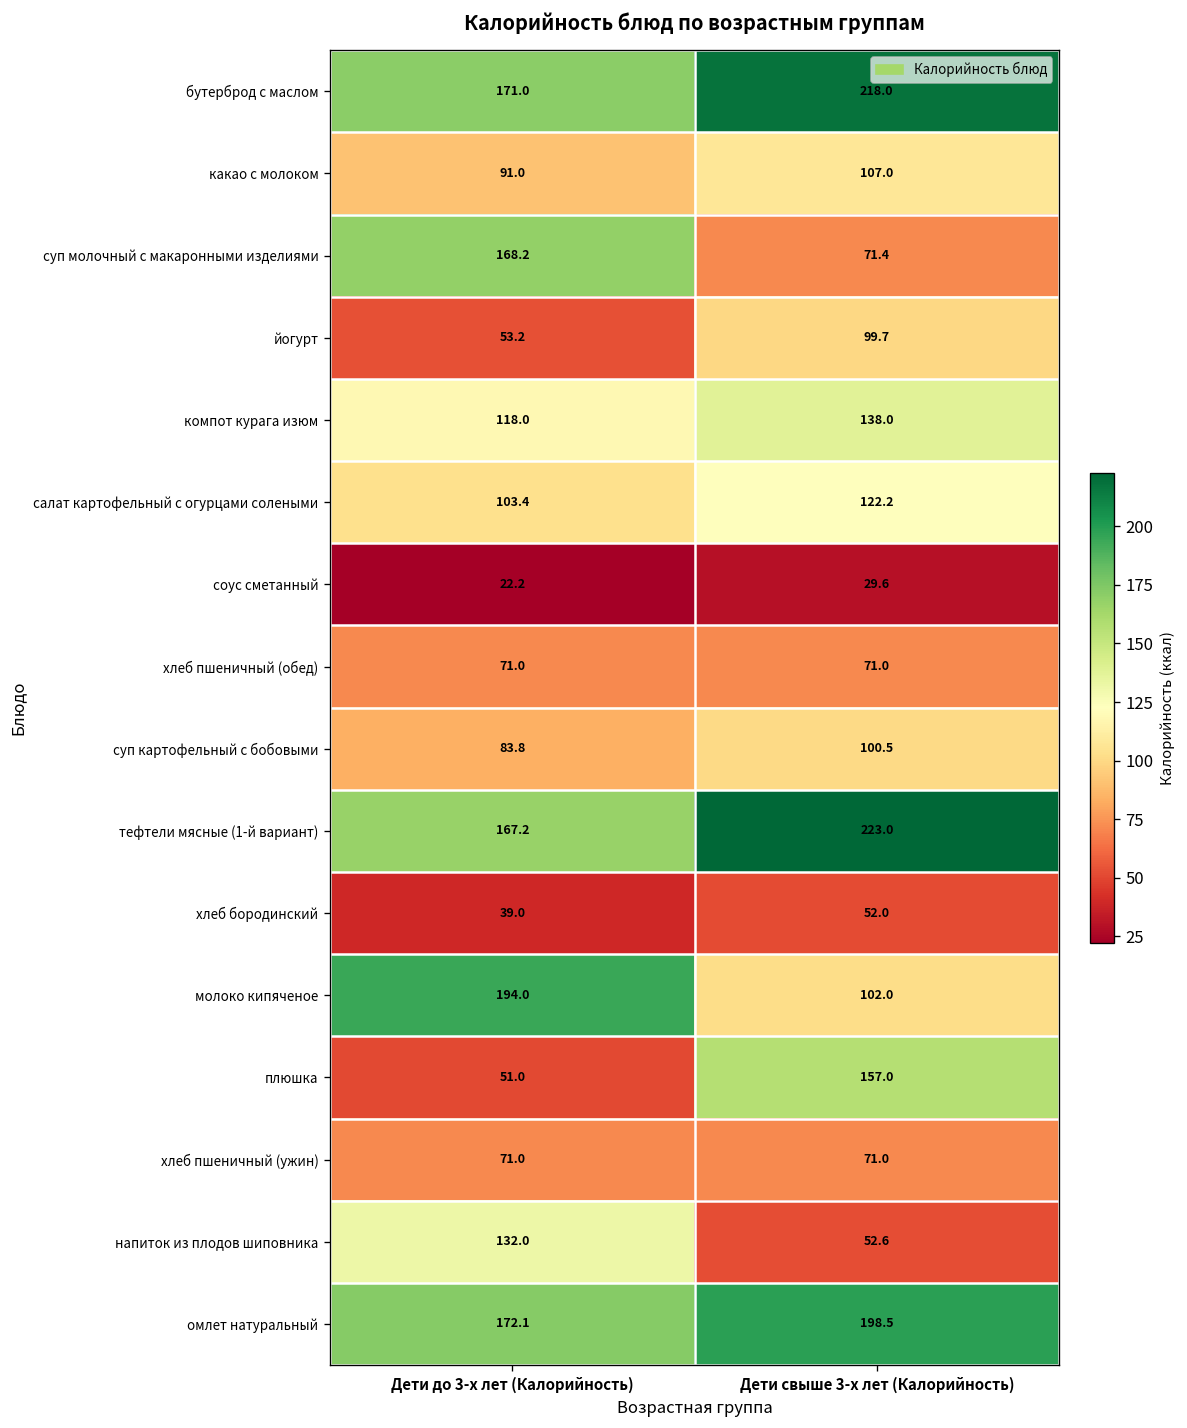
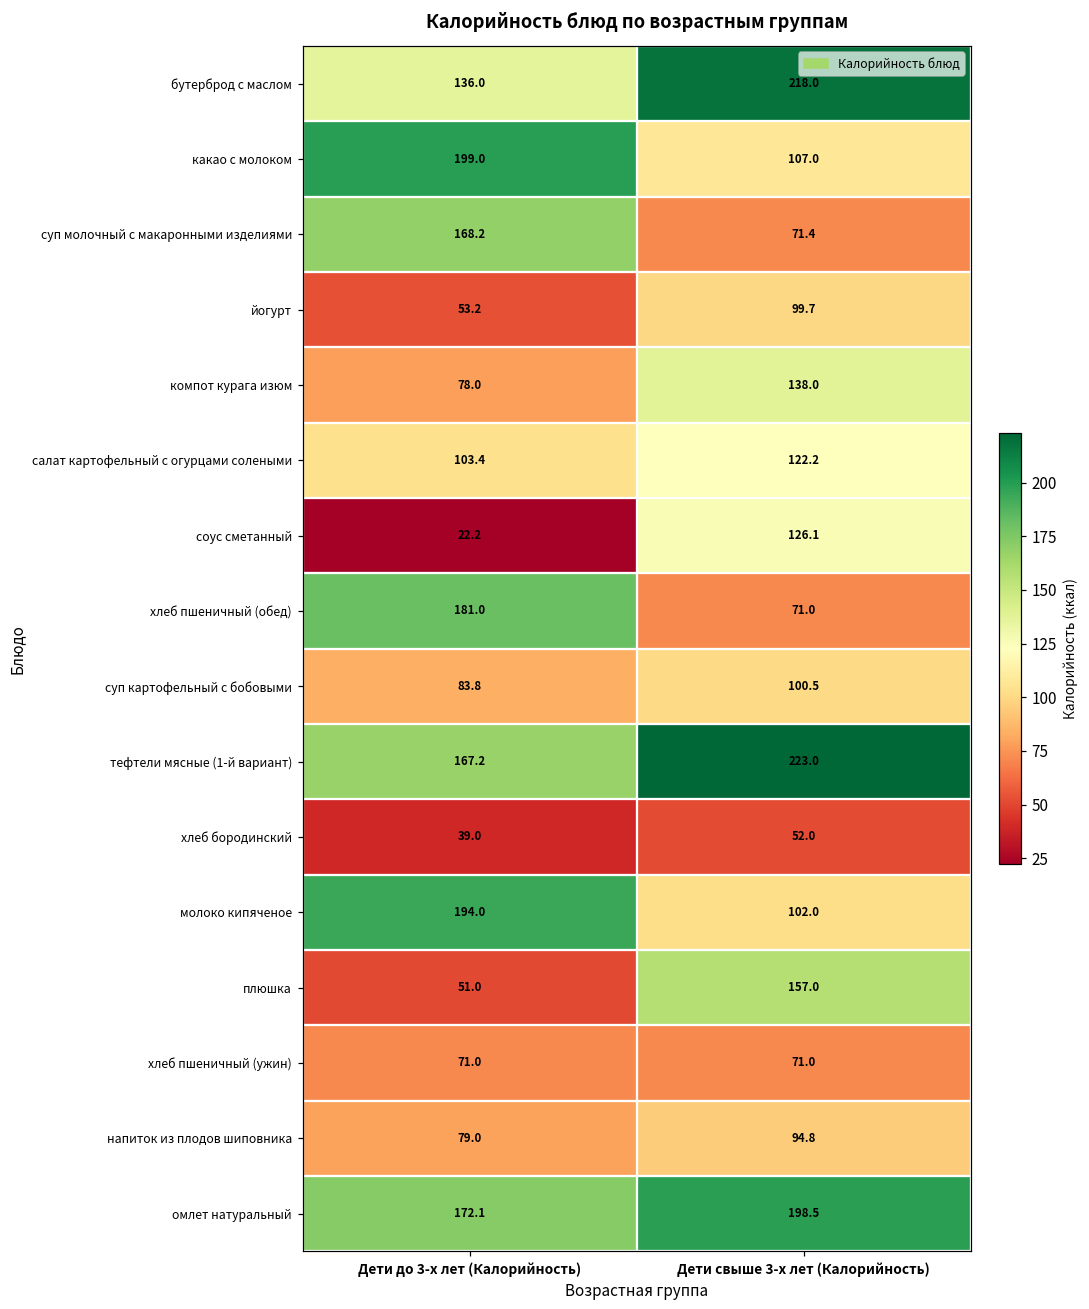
бутерброд с маслом, Дети до 3-х лет (Калорийность): 171.0 -> 136.0
какао с молоком, Дети до 3-х лет (Калорийность): 91.0 -> 199.0
компот курага изюм, Дети до 3-х лет (Калорийность): 118.0 -> 78.0
соус сметанный, Дети свыше 3-х лет (Калорийность): 29.6 -> 126.1
хлеб пшеничный (обед), Дети до 3-х лет (Калорийность): 71.0 -> 181.0
напиток из плодов шиповника, Дети до 3-х лет (Калорийность): 132.0 -> 79.0
напиток из плодов шиповника, Дети свыше 3-х лет (Калорийность): 52.6 -> 94.8
